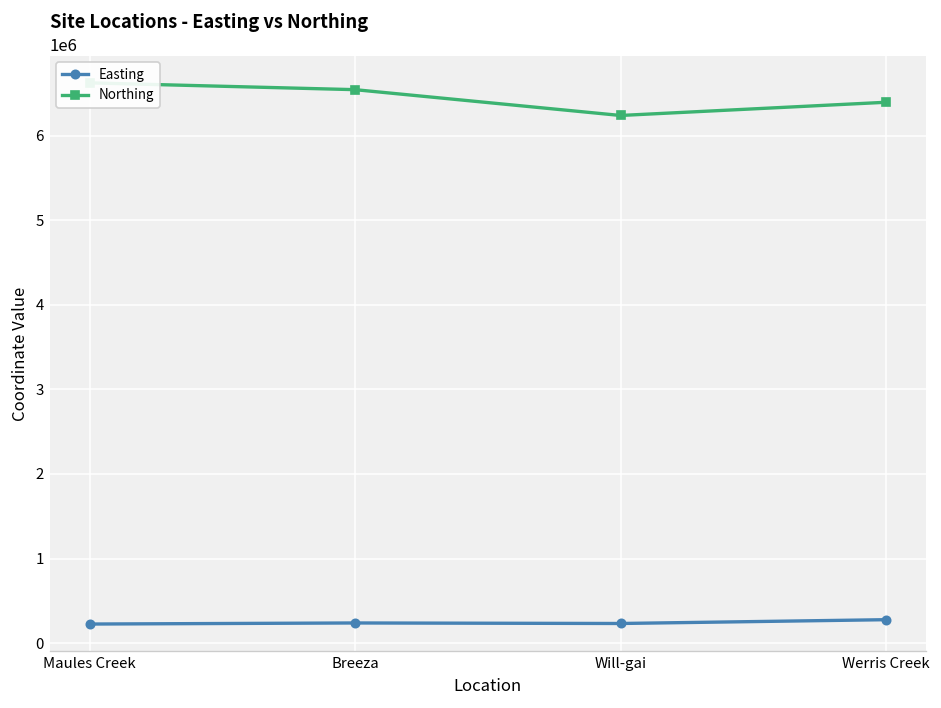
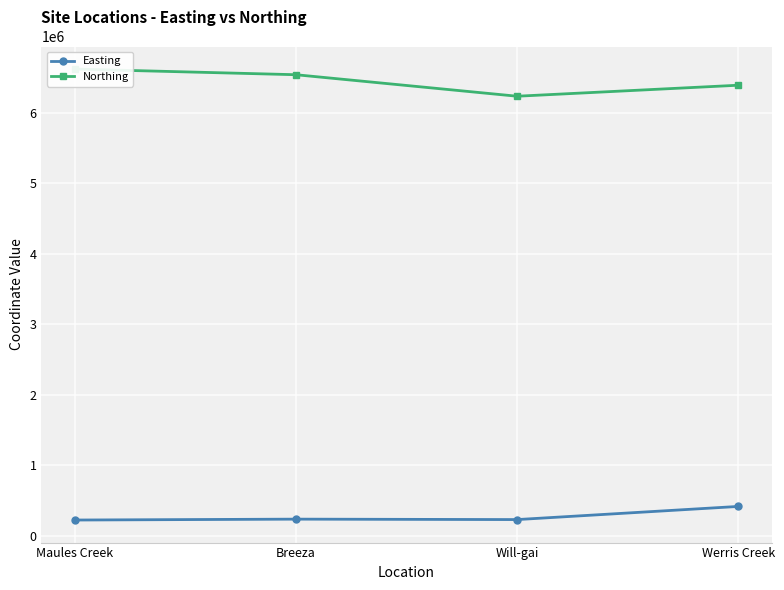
Easting, Werris Creek: 300000 -> 400000
